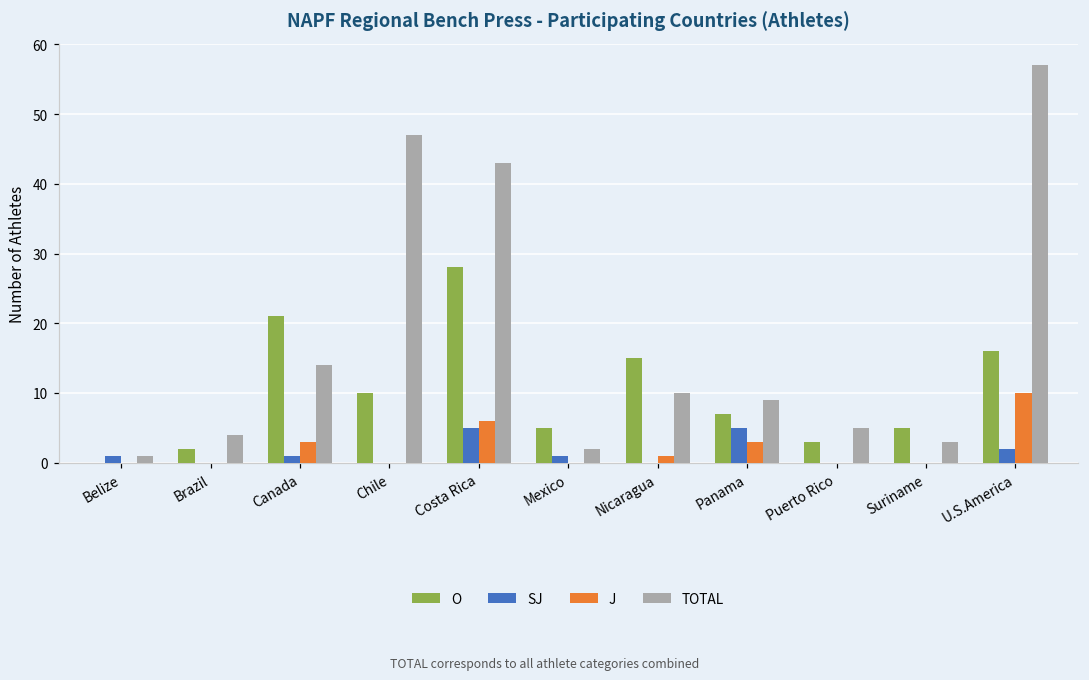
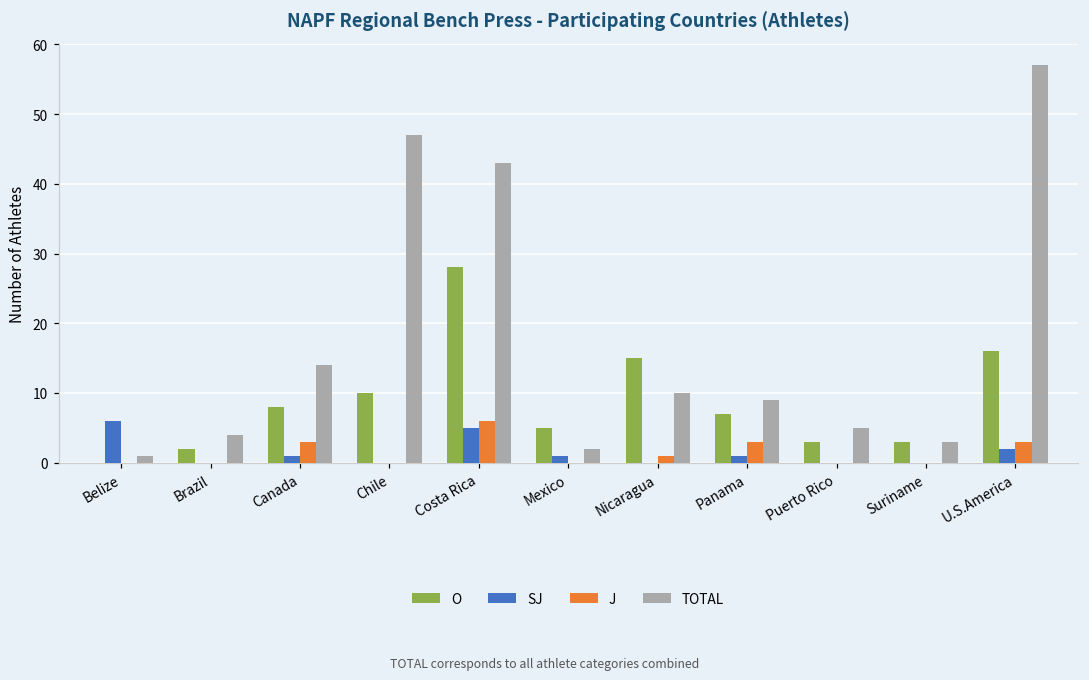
SJ, Belize: 1 -> 6
O, Canada: 21 -> 8
SJ, Panama: 5 -> 1
O, Suriname: 5 -> 3
J, U.S.America: 10 -> 3
